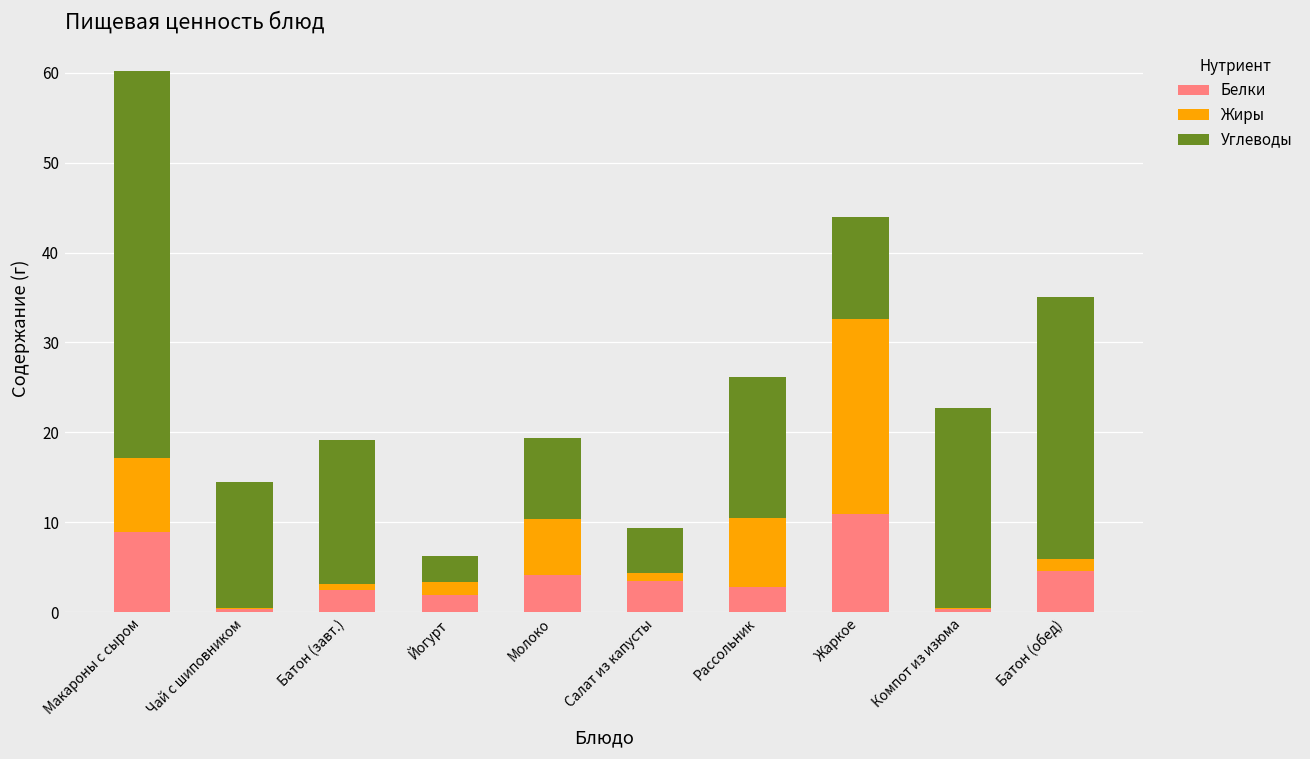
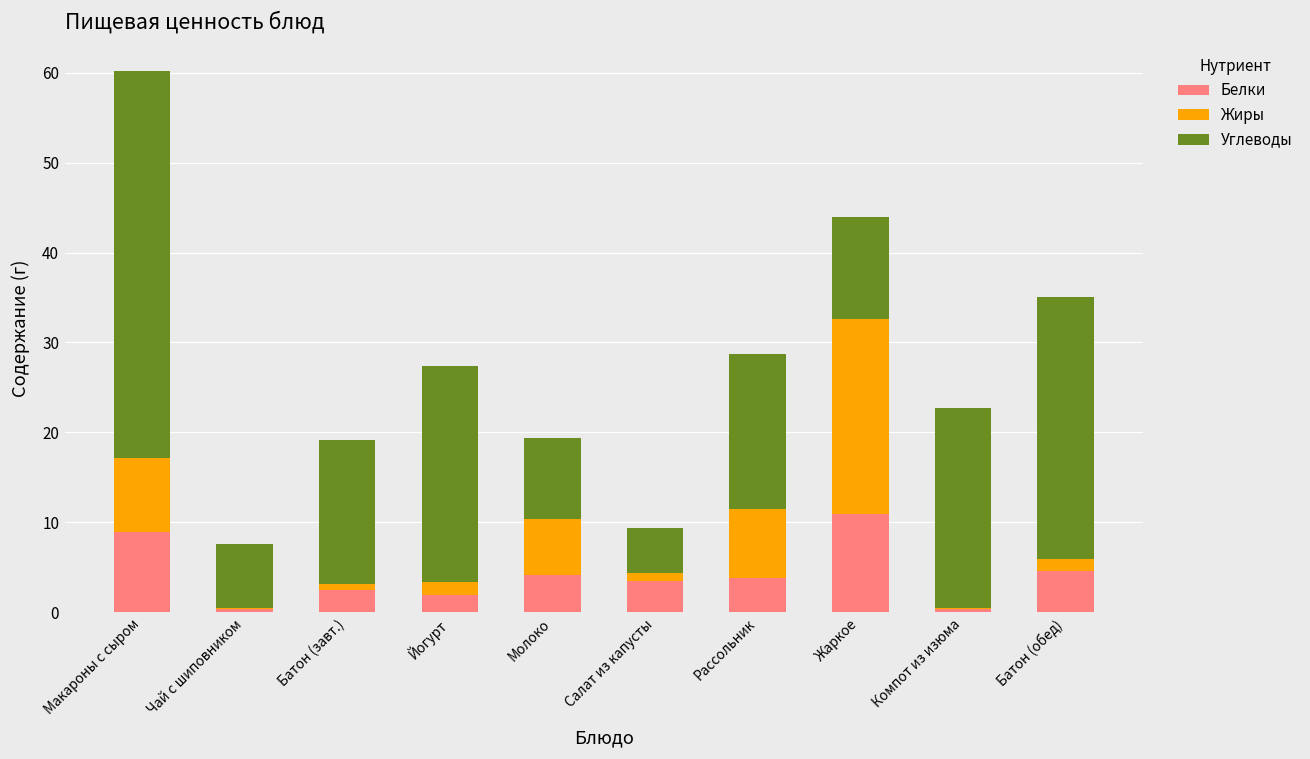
Углеводы, Чай с шиповником: 14 -> 7
Углеводы, Йогурт: 3 -> 24
Белки, Рассольник: 3 -> 4
Углеводы, Рассольник: 16 -> 17
